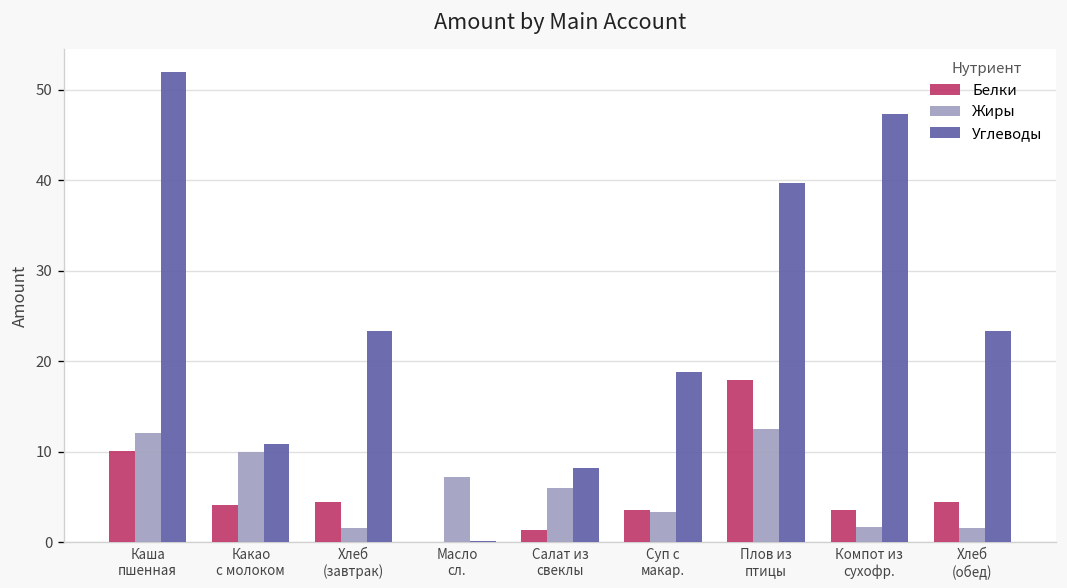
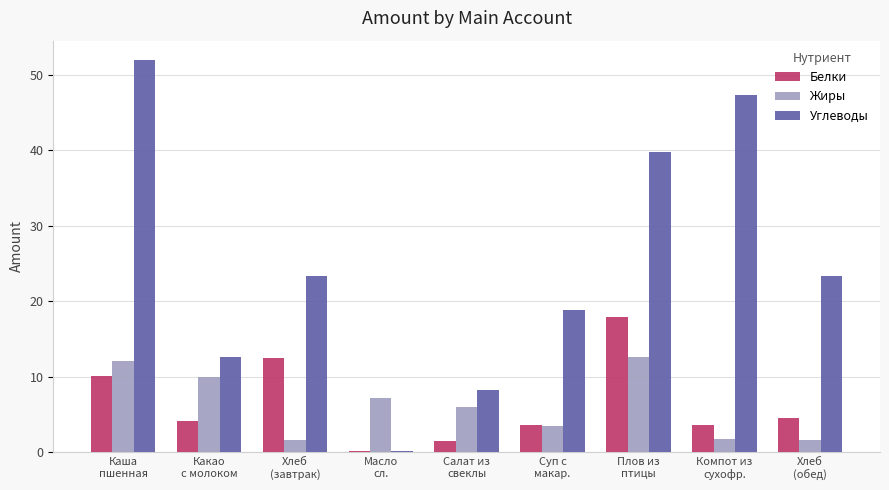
Углеводы, Какао с молоком: 11 -> 13
Белки, Хлеб (завтрак): 4 -> 12
